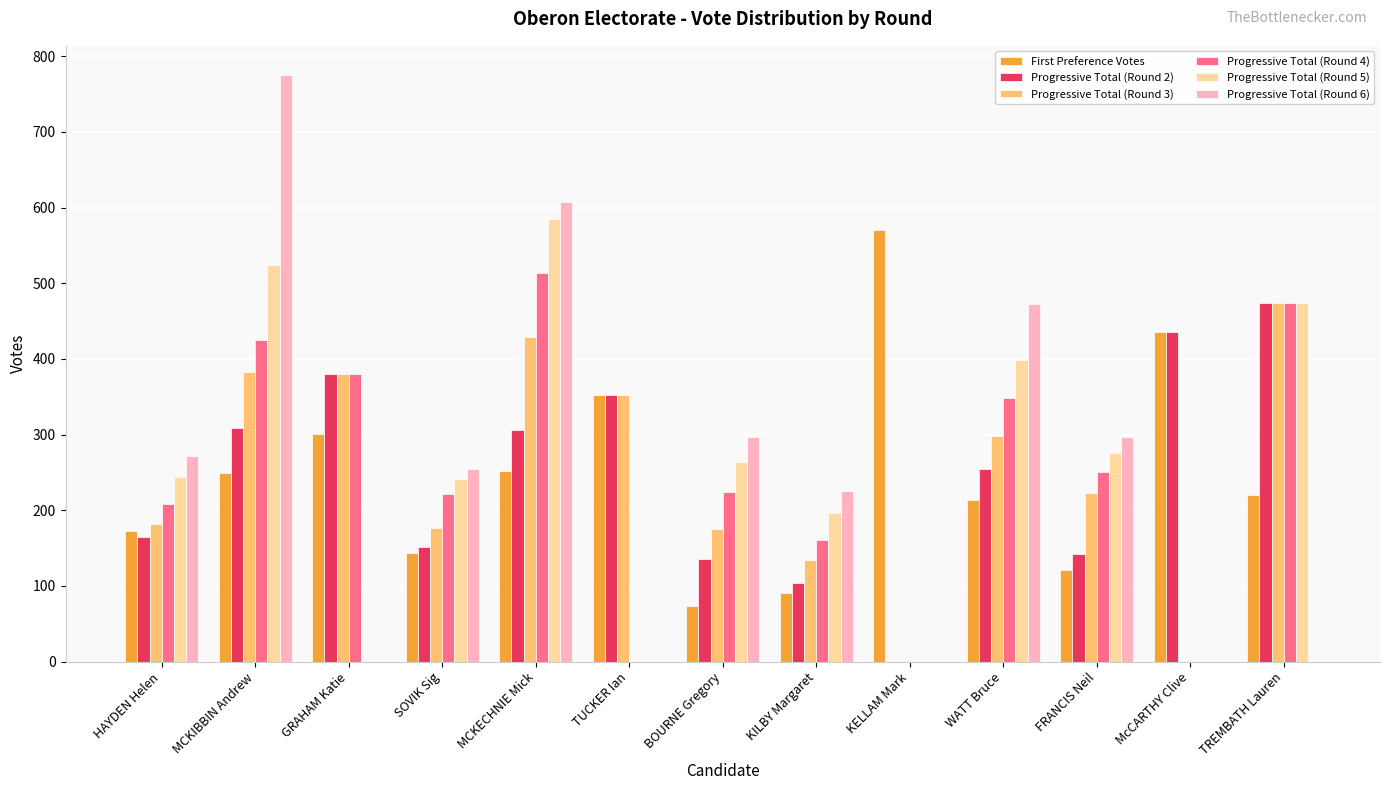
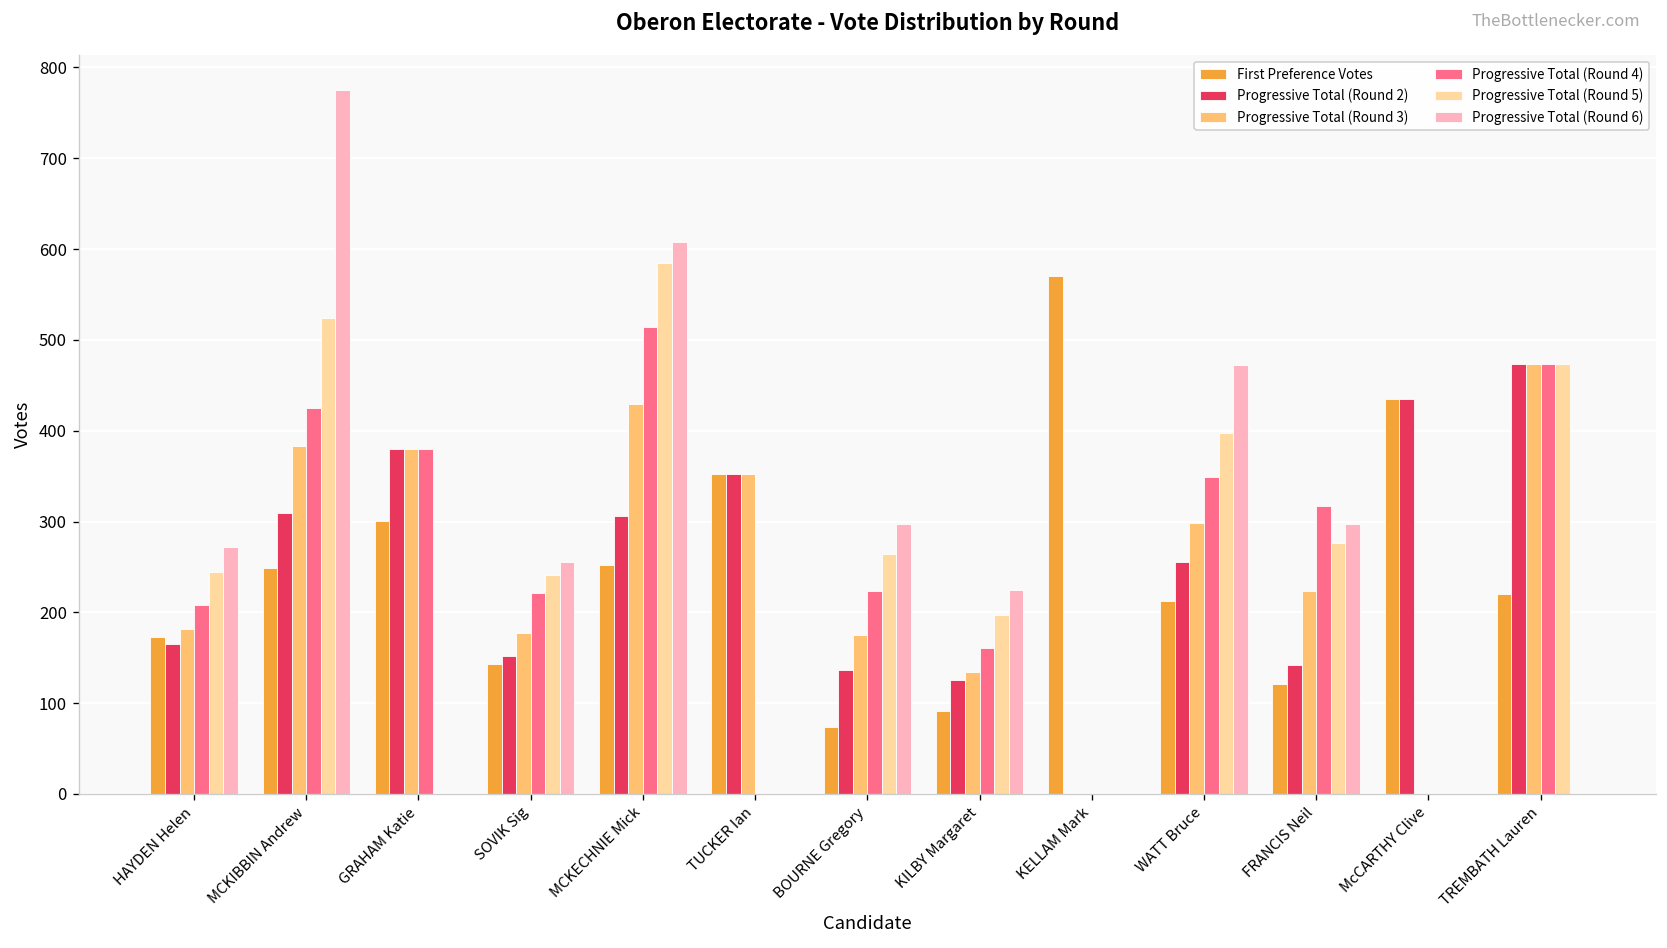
Progressive Total (Round 2), KILBY Margaret: 100 -> 130
Progressive Total (Round 4), FRANCIS Neil: 250 -> 320
